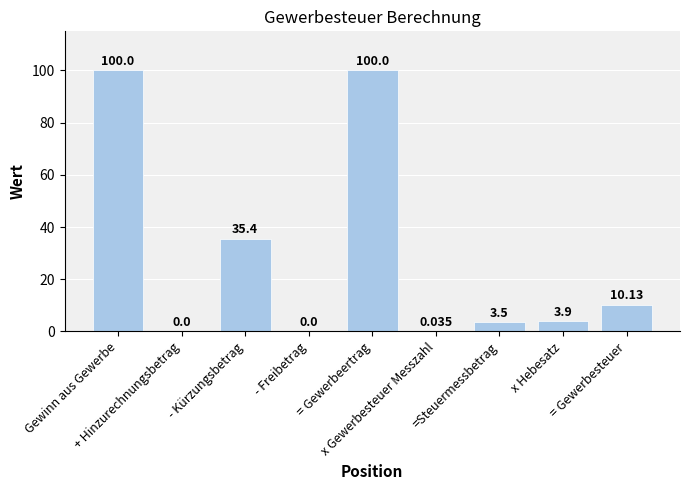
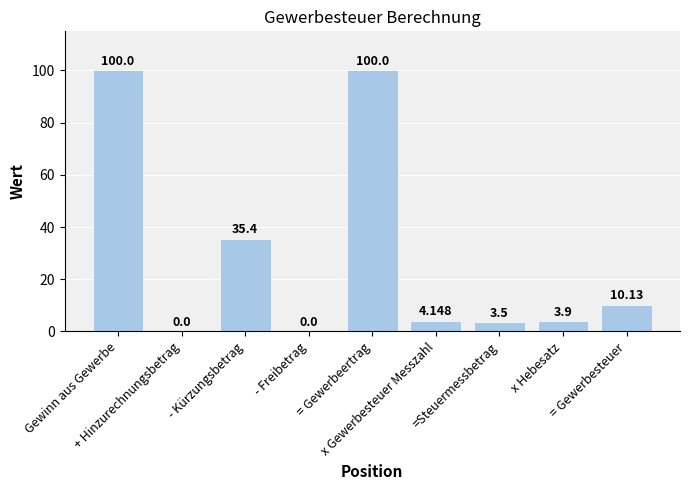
x Gewerbesteuer Messzahl: 0.035 -> 4.148
